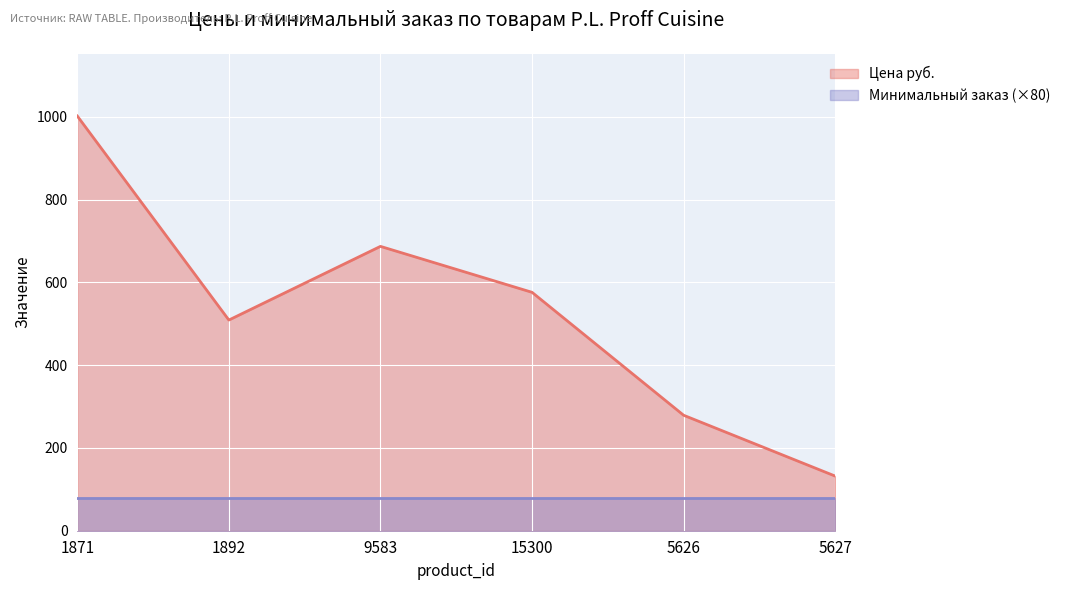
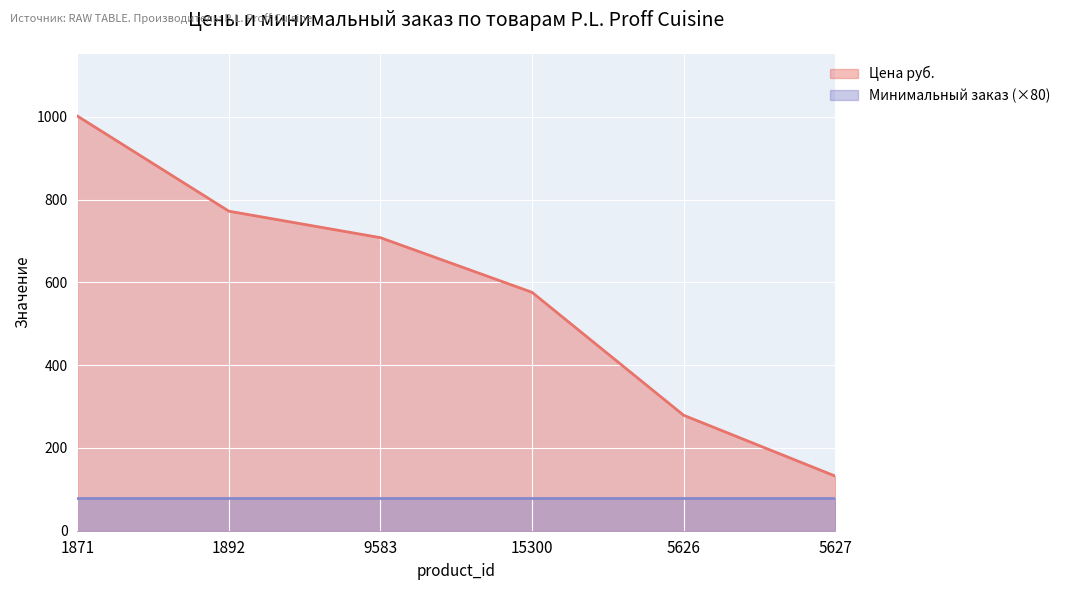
Цена руб., 1892: 510 -> 770
Цена руб., 9583: 690 -> 710
